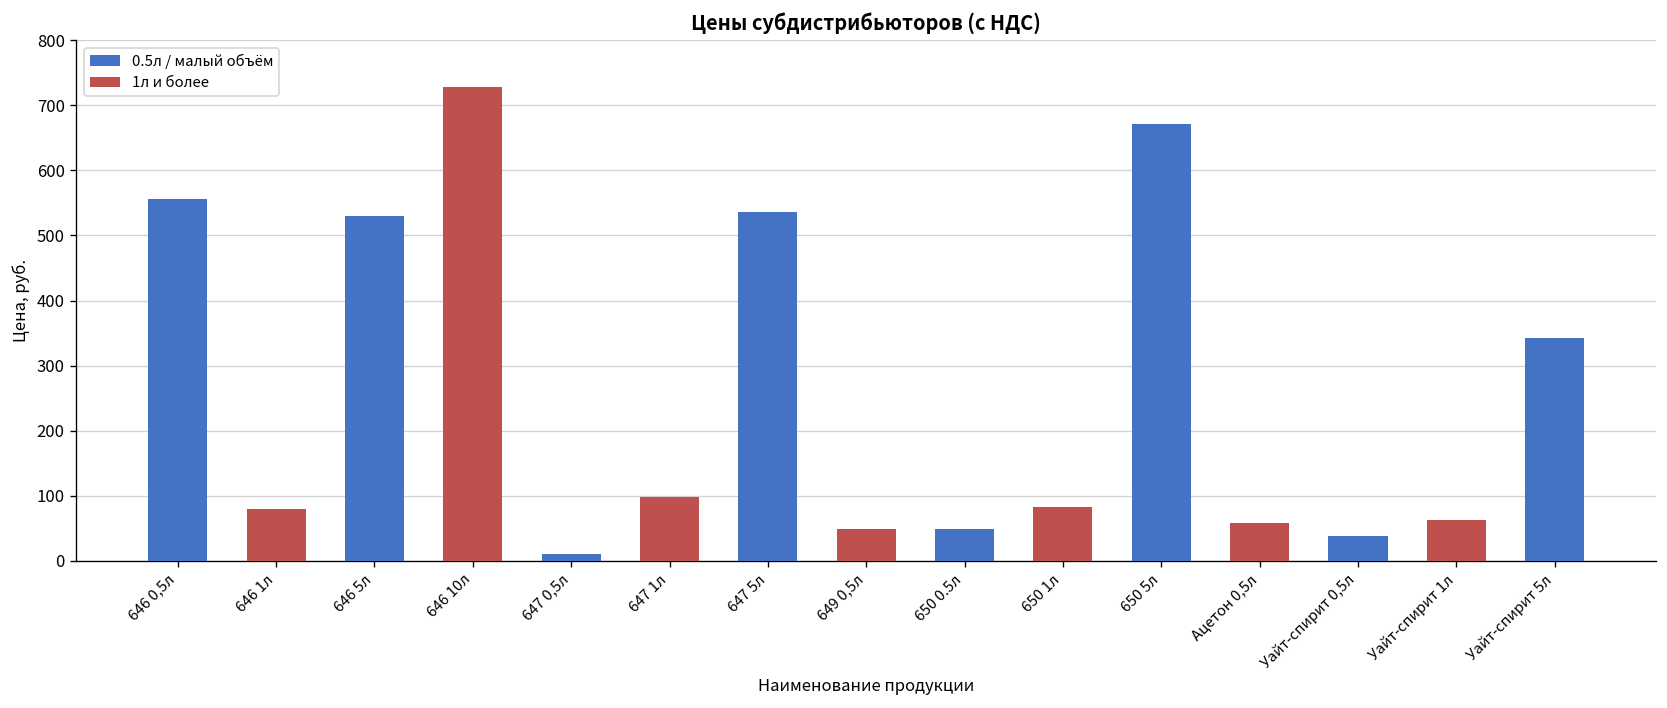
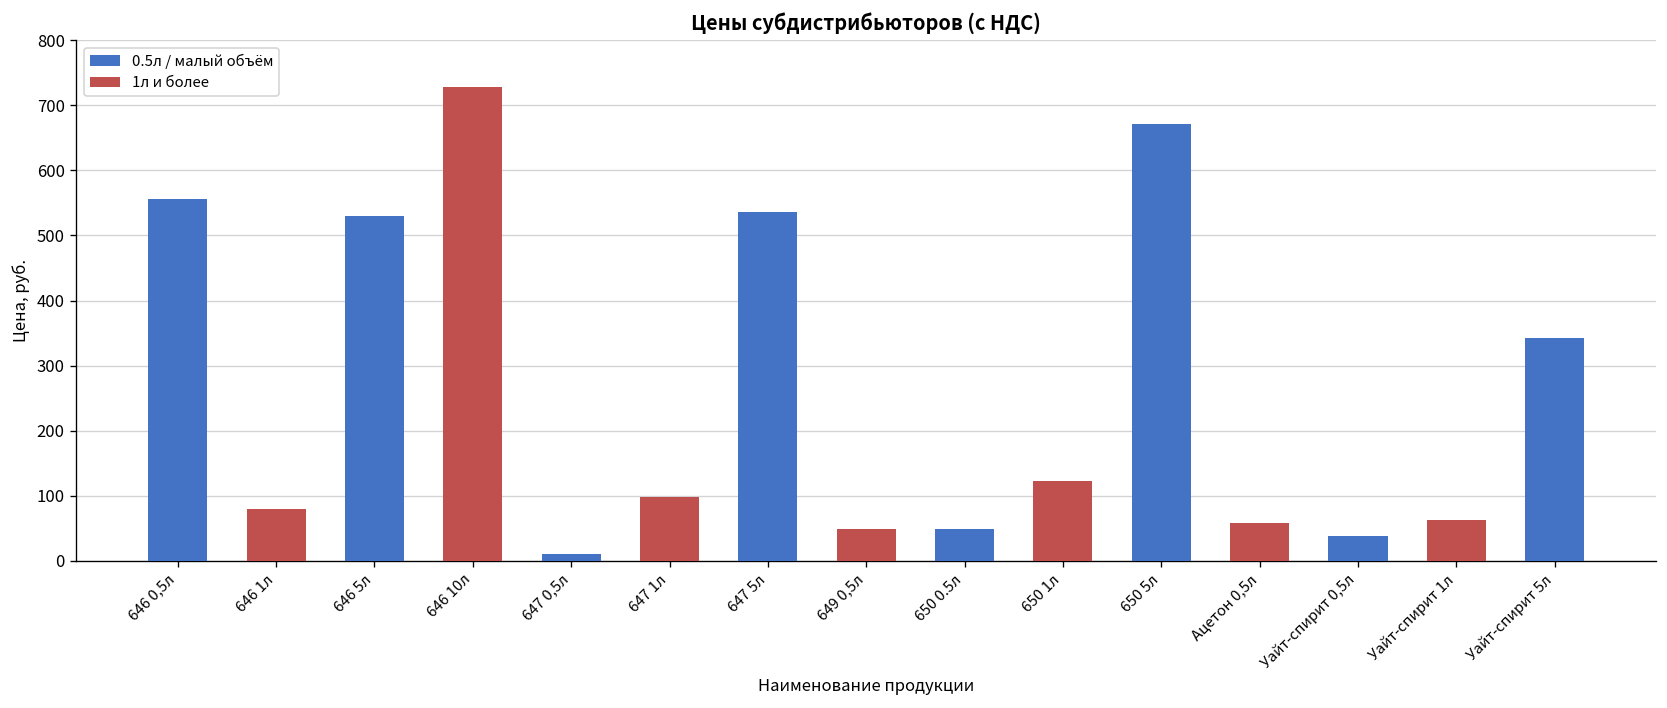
650 1л: 80 -> 120
